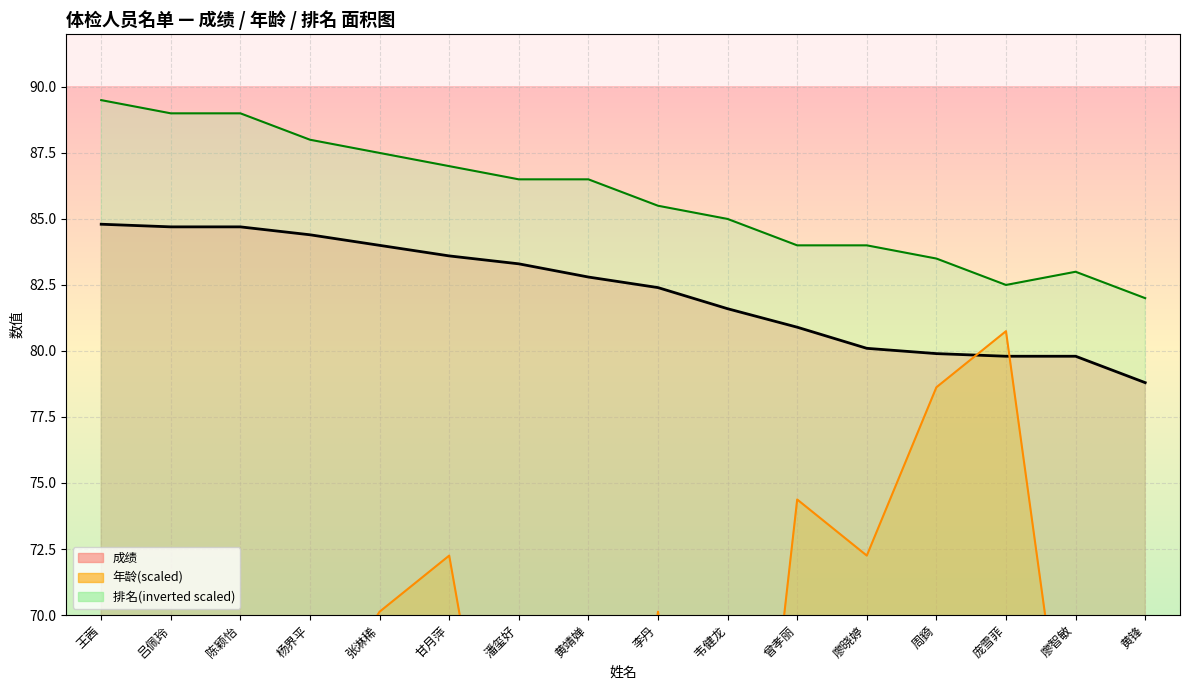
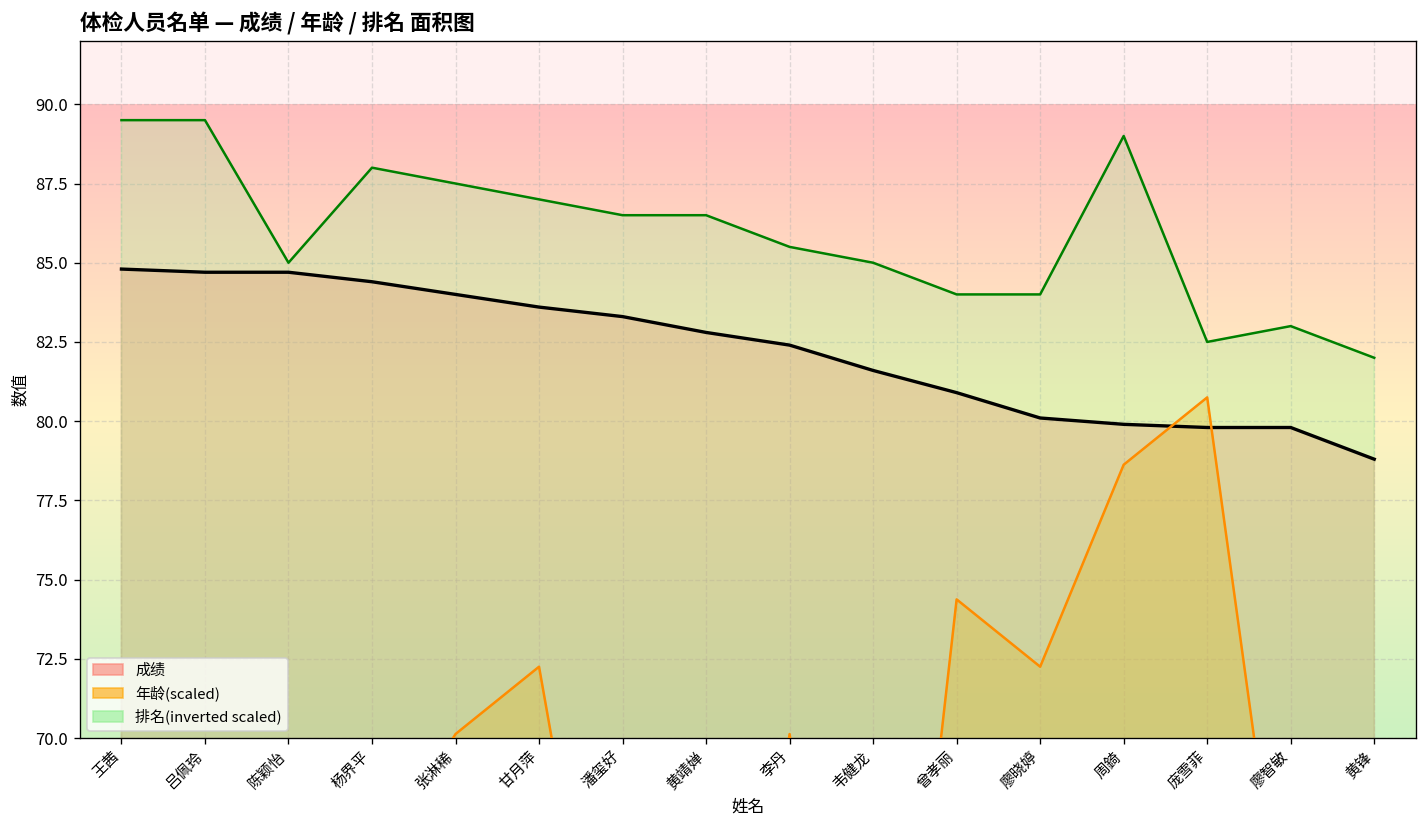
排名(inverted scaled), 吕佩玲: 89.0 -> 89.5
排名(inverted scaled), 陈颖怡: 89.0 -> 85.0
排名(inverted scaled), 周錡: 83.5 -> 89.0
